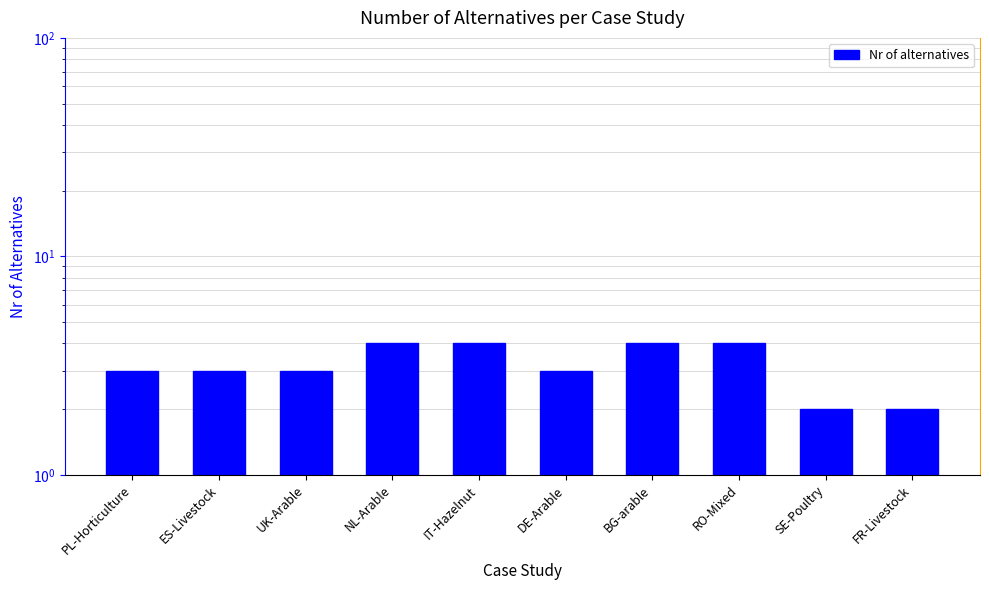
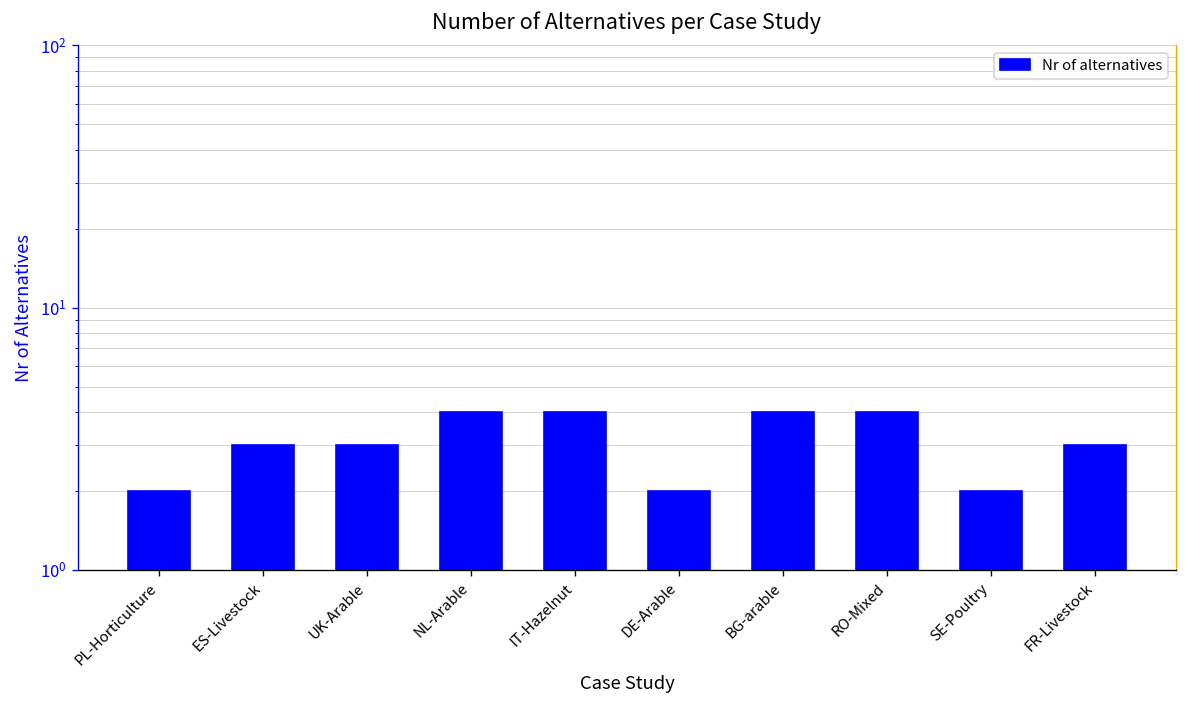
PL-Horticulture: 3 -> 2
DE-Arable: 3 -> 2
FR-Livestock: 2 -> 3
